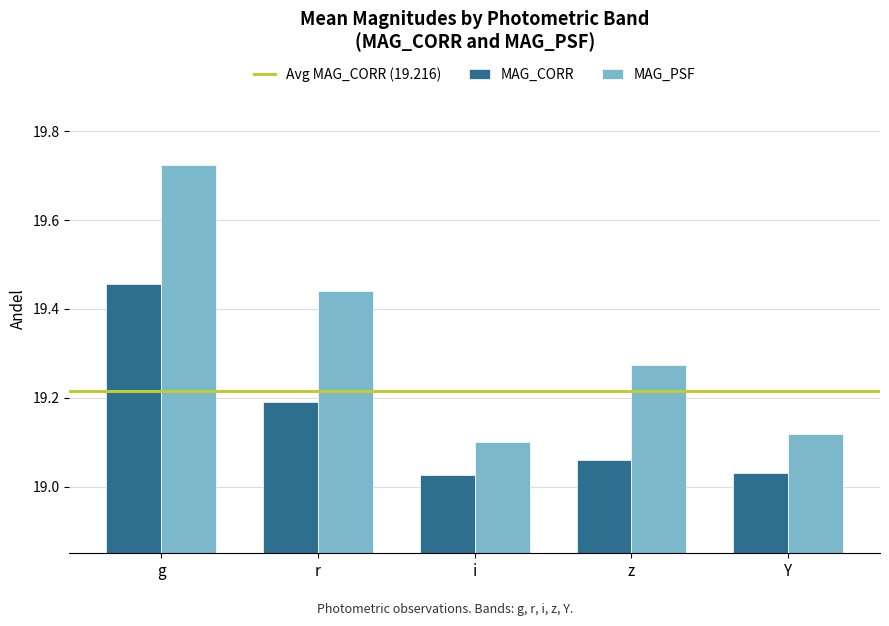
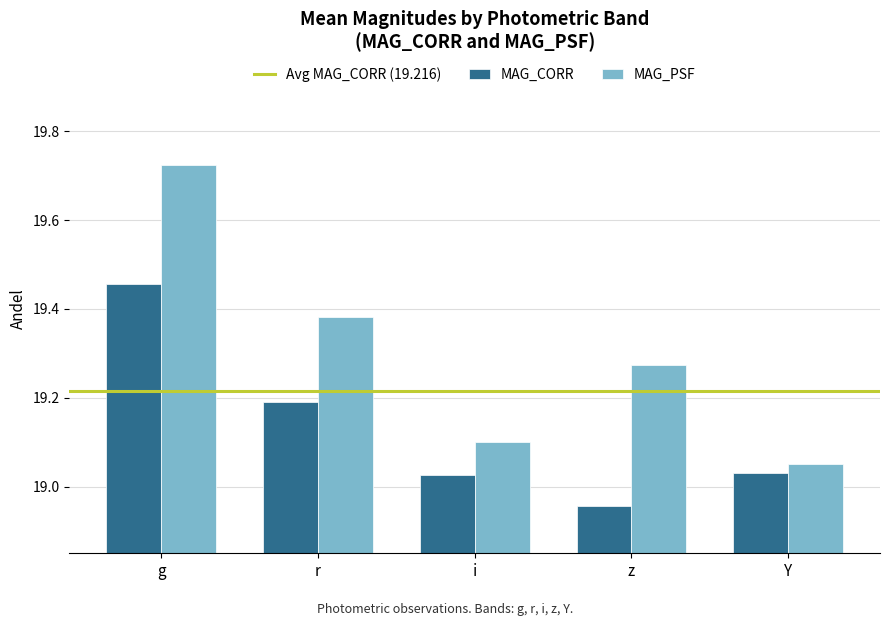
MAG_PSF, r: 19.44 -> 19.38
MAG_CORR, z: 19.06 -> 18.96
MAG_PSF, Y: 19.12 -> 19.05
